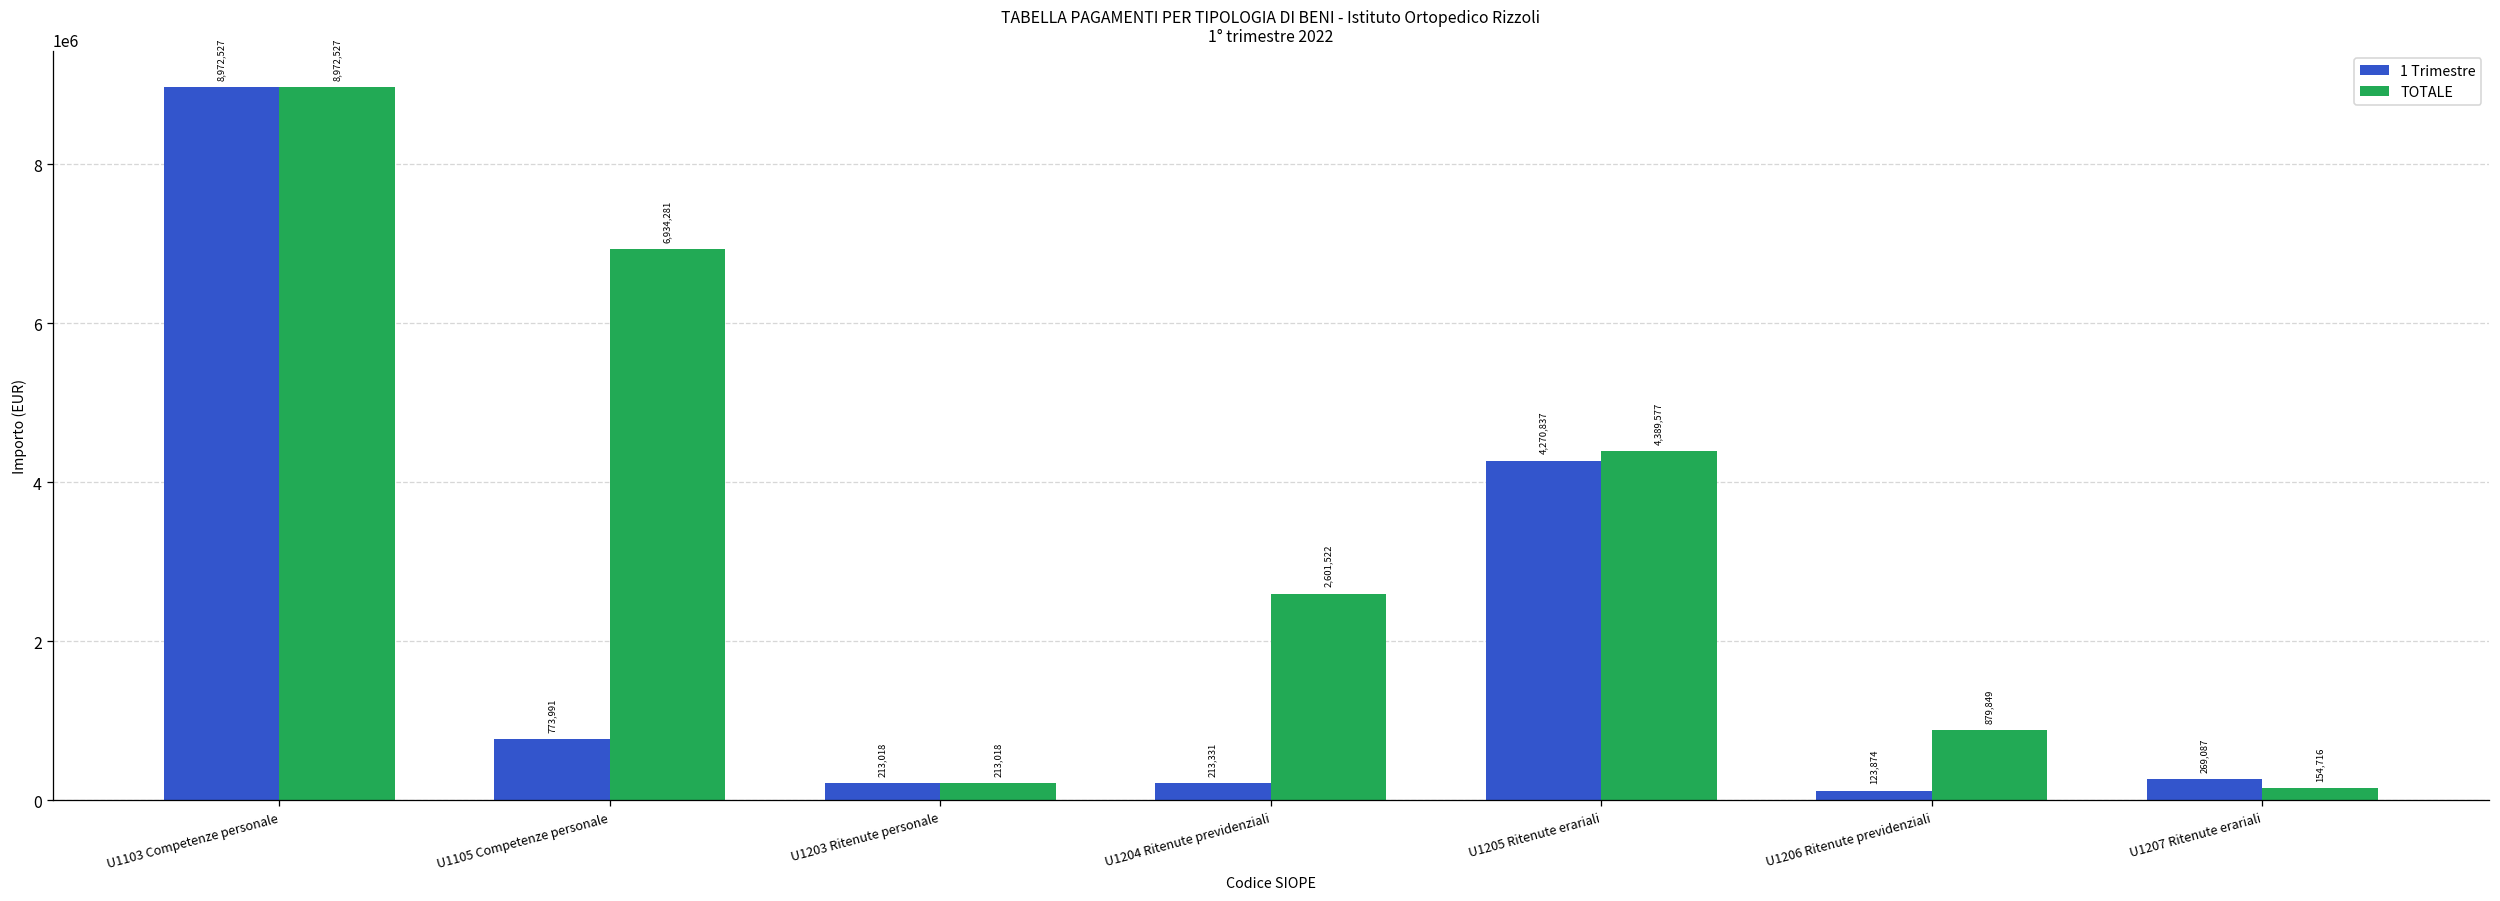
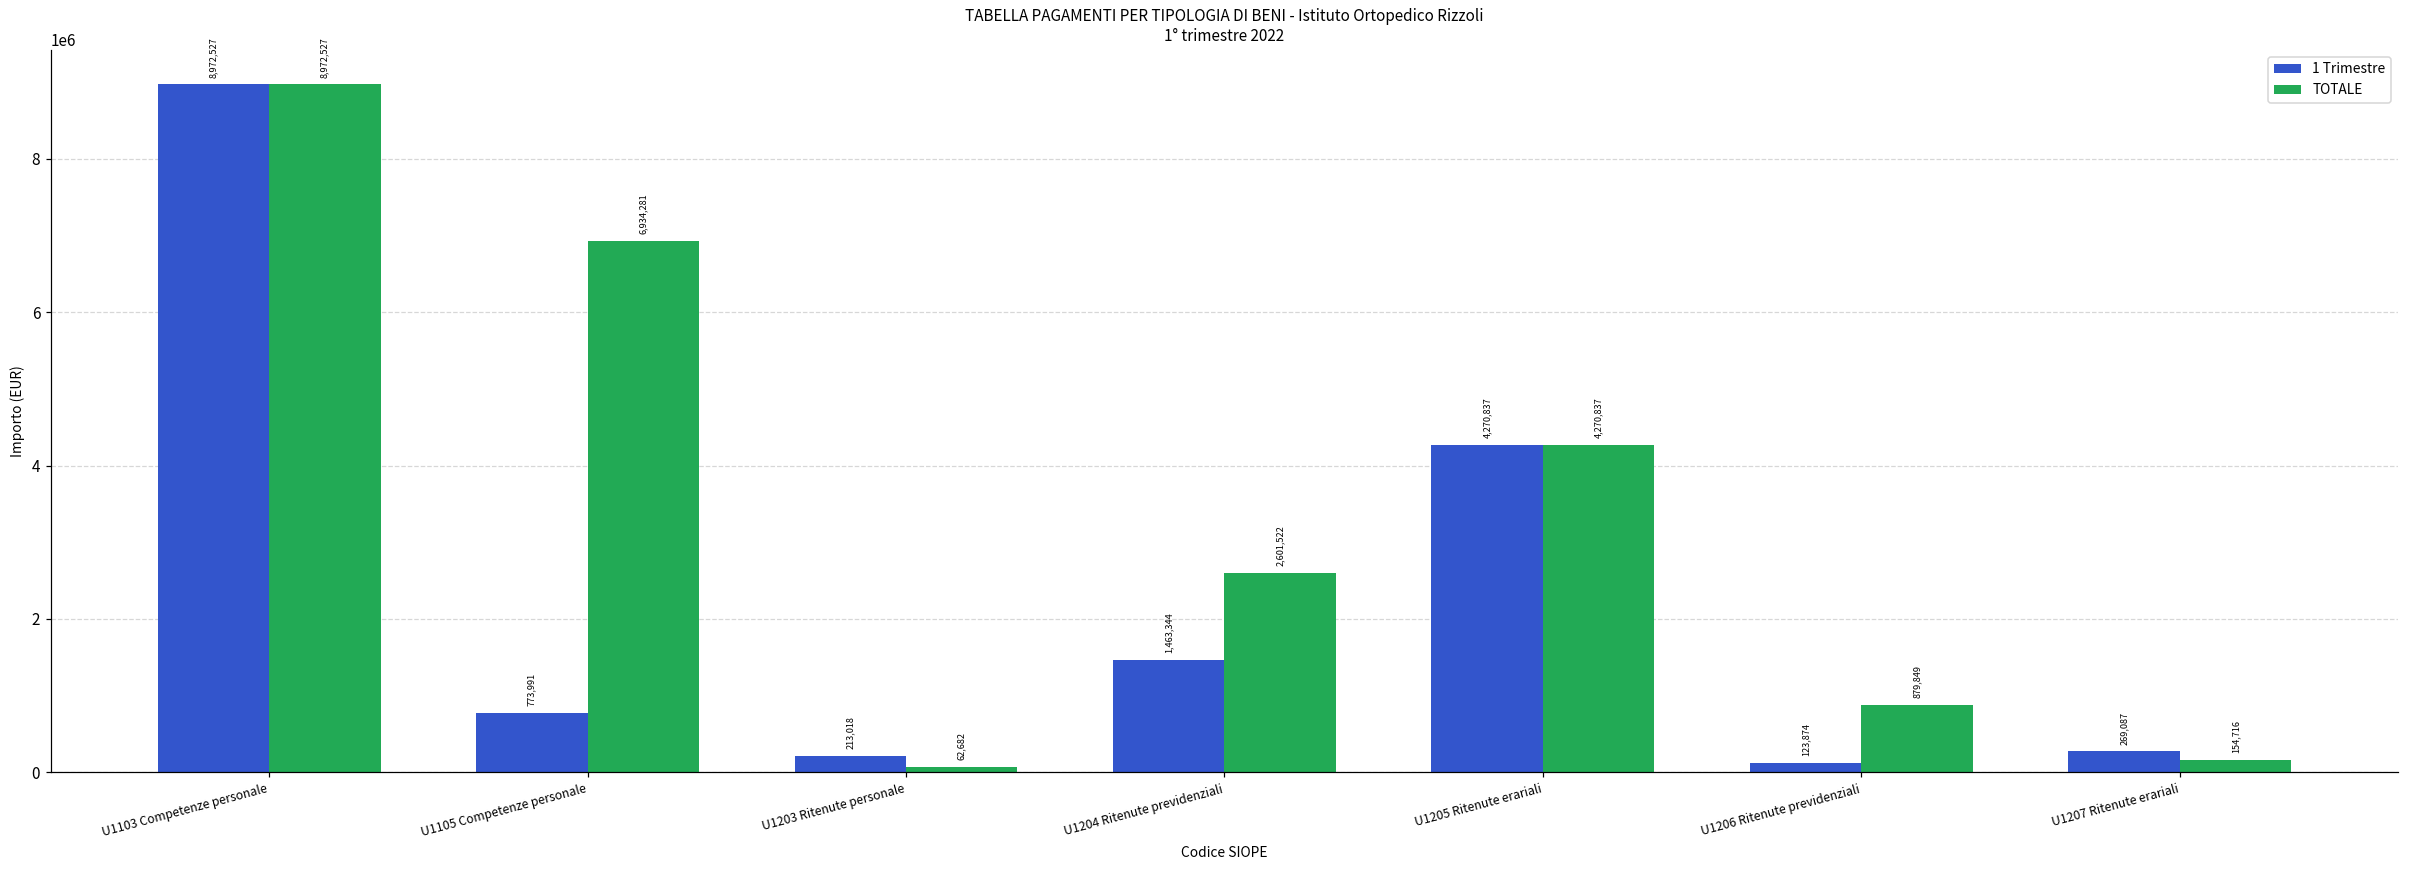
TOTALE, U1203 Ritenute personale: 213,018 -> 62,682
1 Trimestre, U1204 Ritenute previdenziali: 213,331 -> 1,463,344
TOTALE, U1205 Ritenute erariali: 4,389,577 -> 4,270,837
